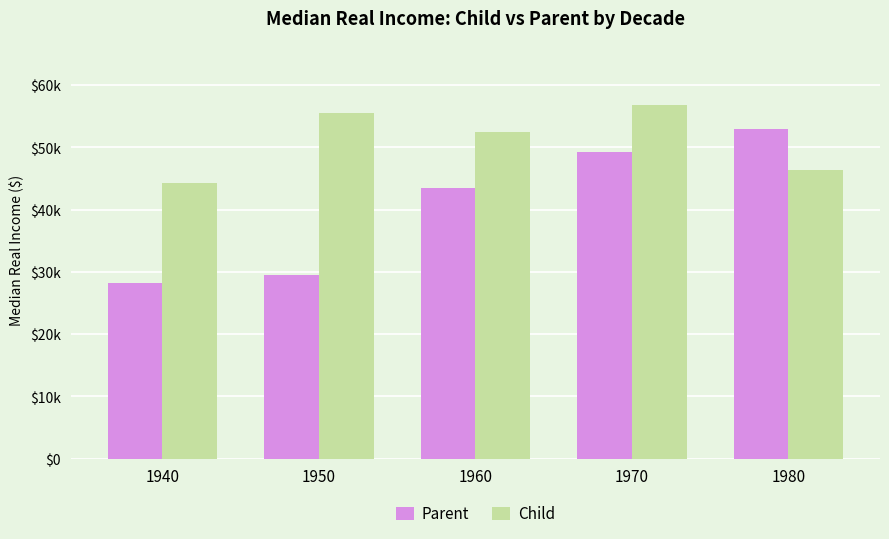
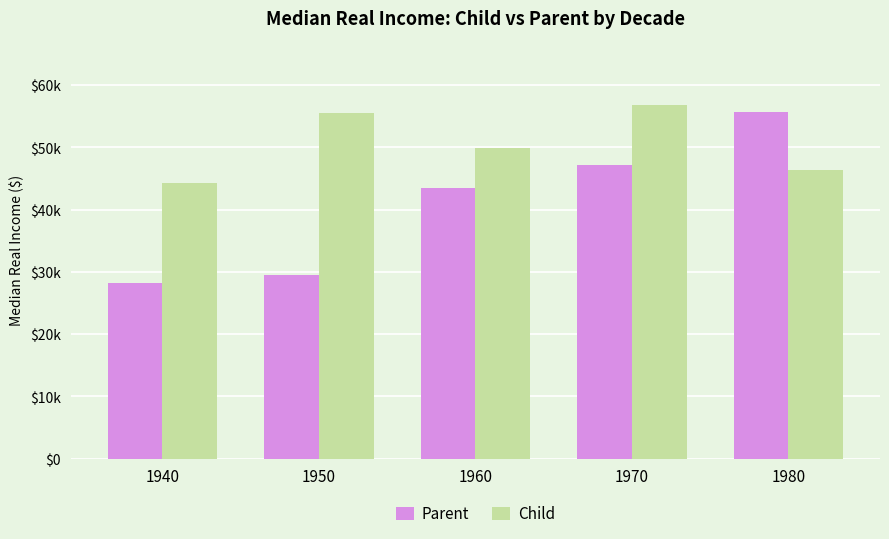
Child, 1960: $52000 -> $50000
Parent, 1970: $49000 -> $47000
Parent, 1980: $53000 -> $56000
